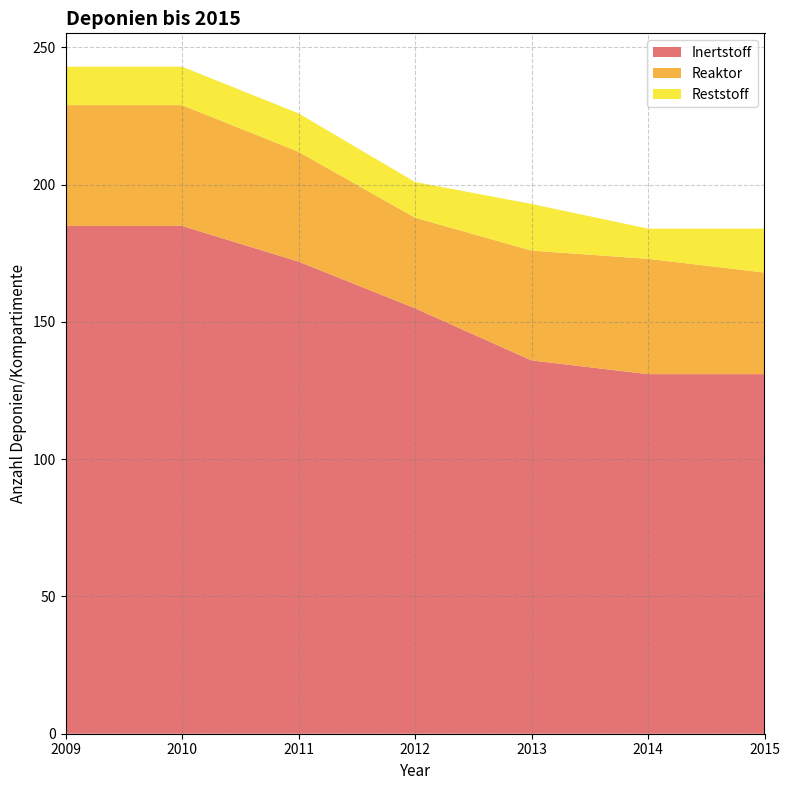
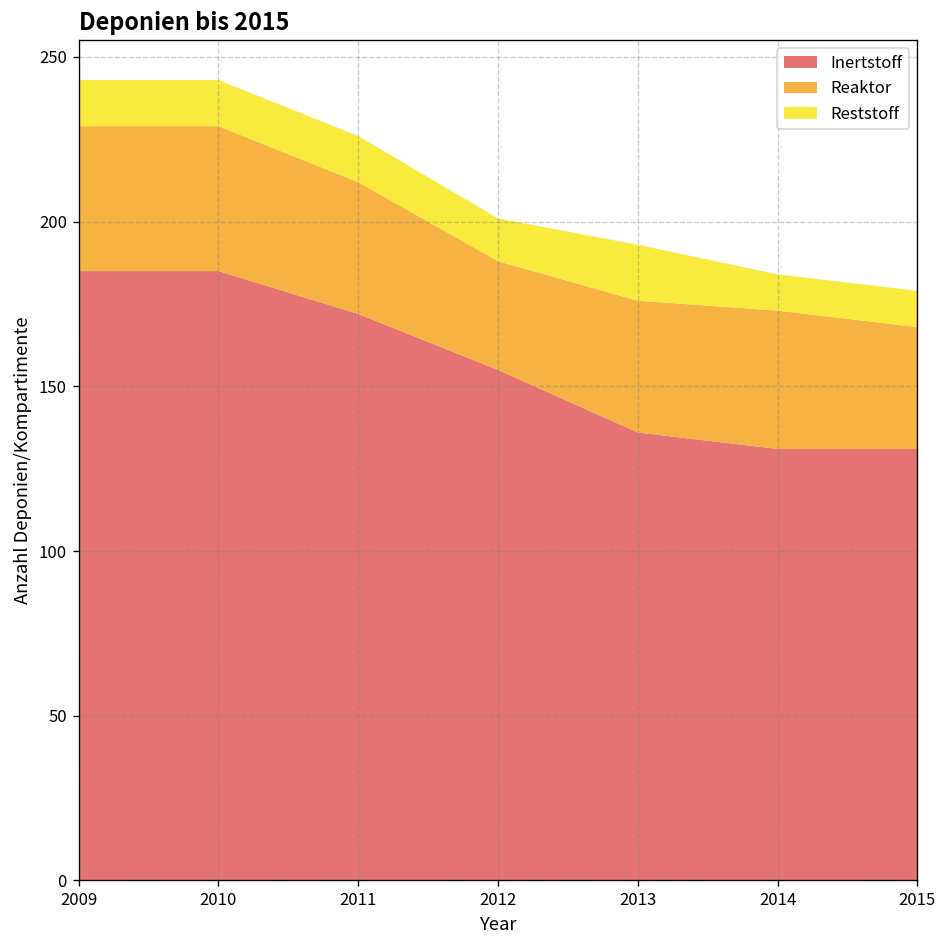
Reststoff, 2015: 16 -> 11
